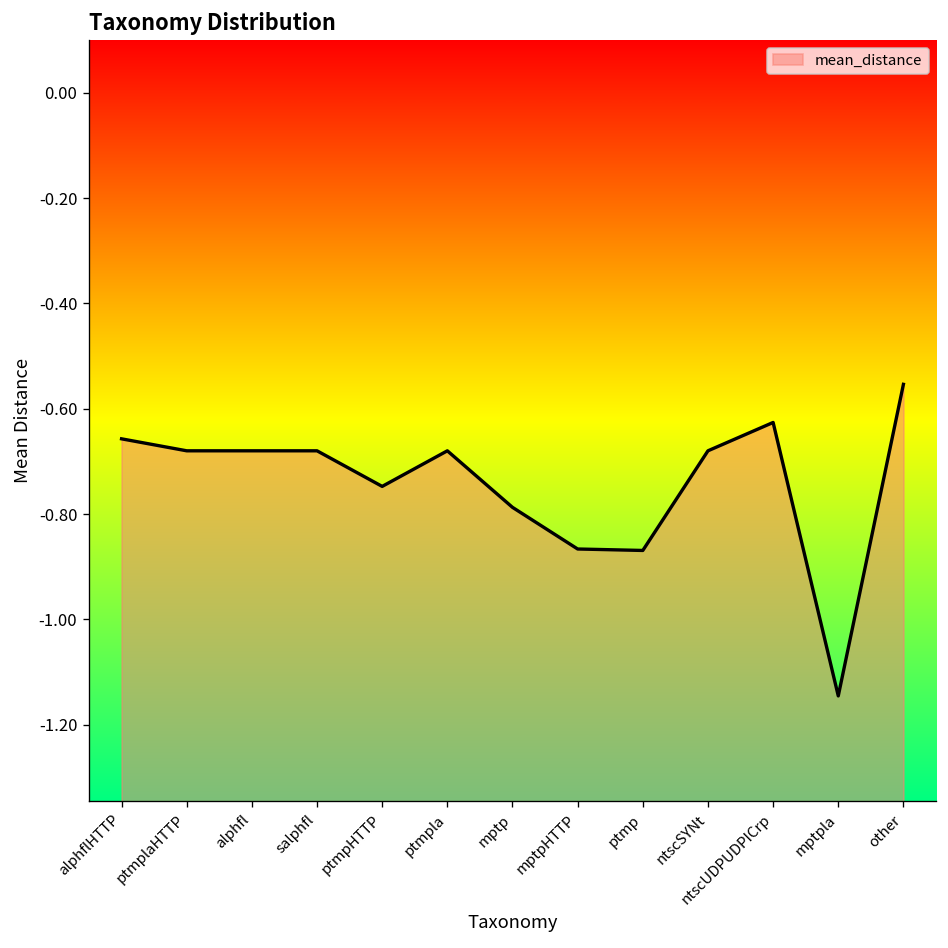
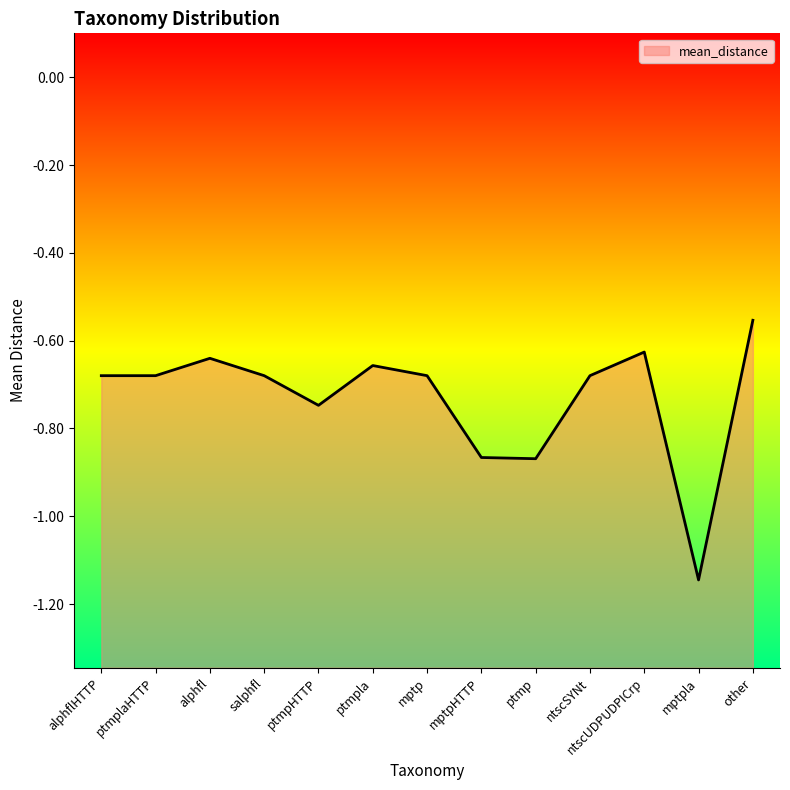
alphflHTTP: -0.66 -> -0.68
alphfl: -0.68 -> -0.64
ptmpla: -0.68 -> -0.66
mptp: -0.79 -> -0.68
